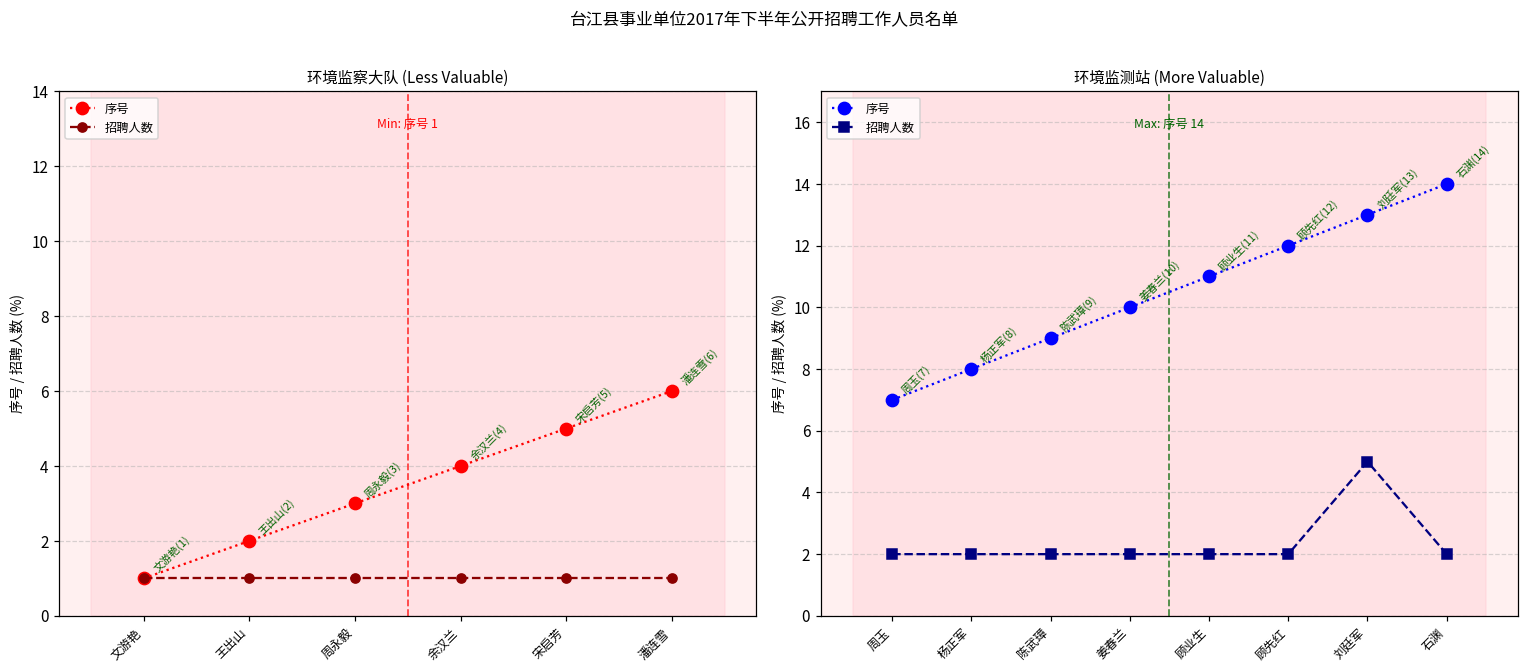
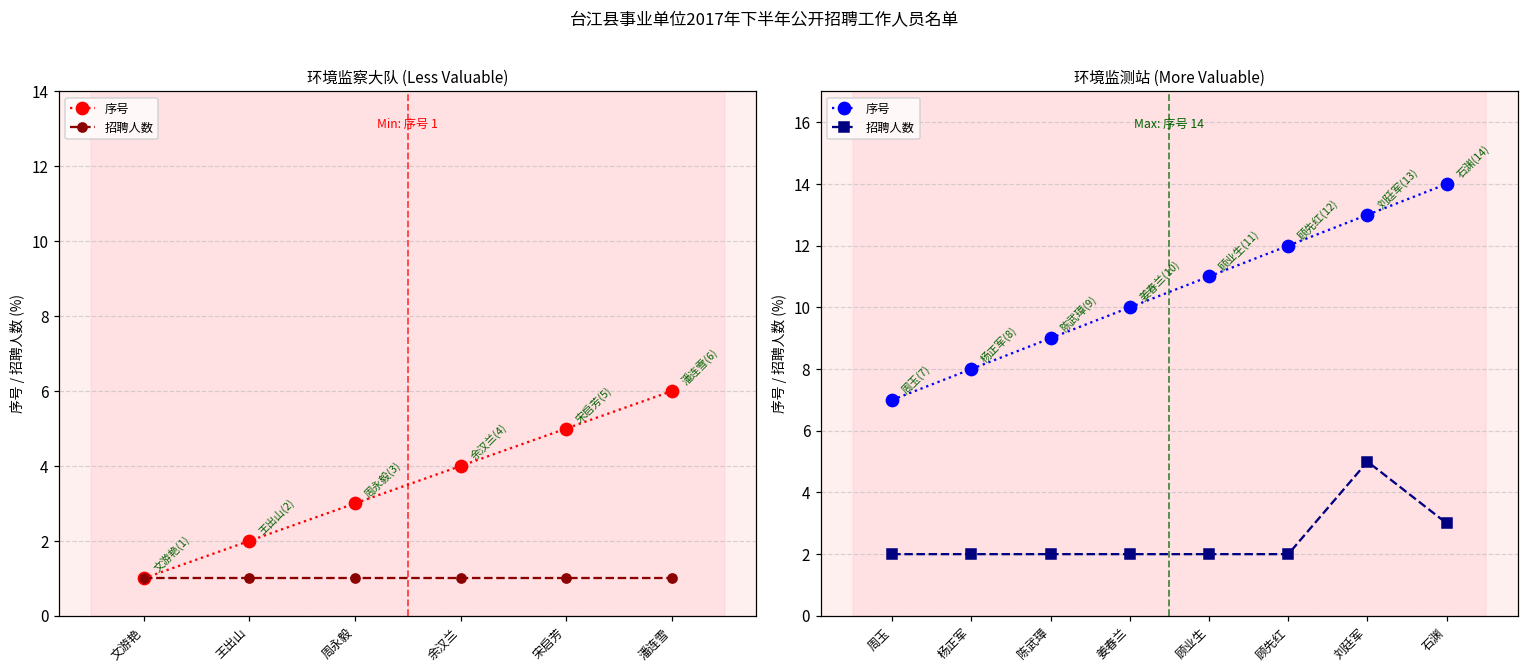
环境监测站 (More Valuable), 招聘人数, 石渊: 2 -> 3
